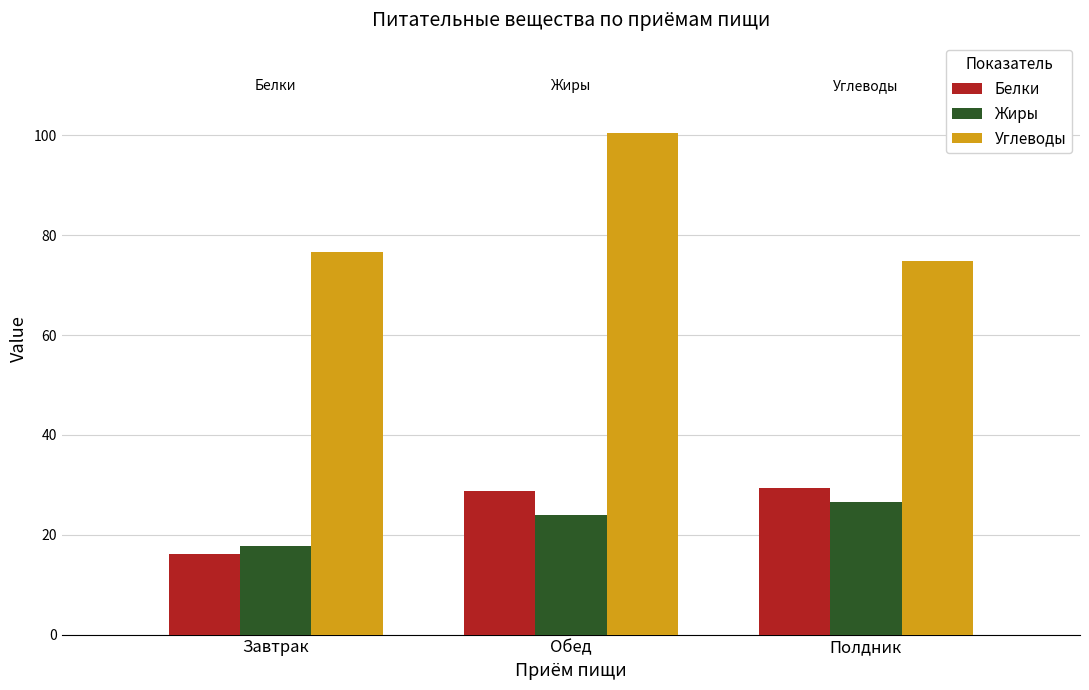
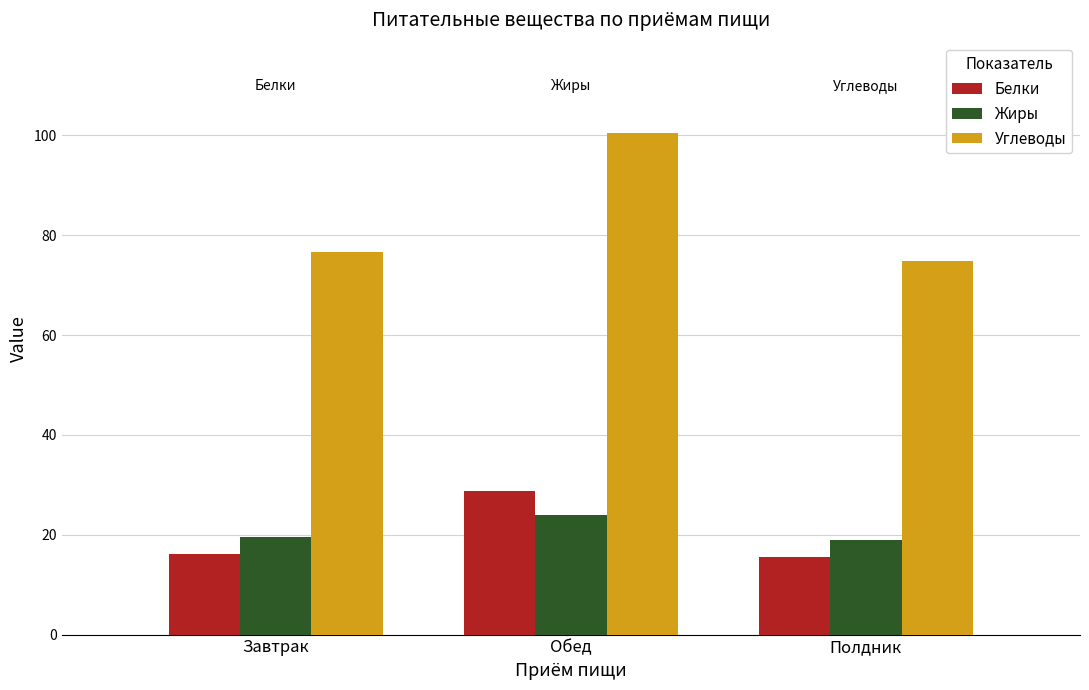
Жиры, Завтрак: 18 -> 19
Белки, Полдник: 29 -> 16
Жиры, Полдник: 27 -> 19
